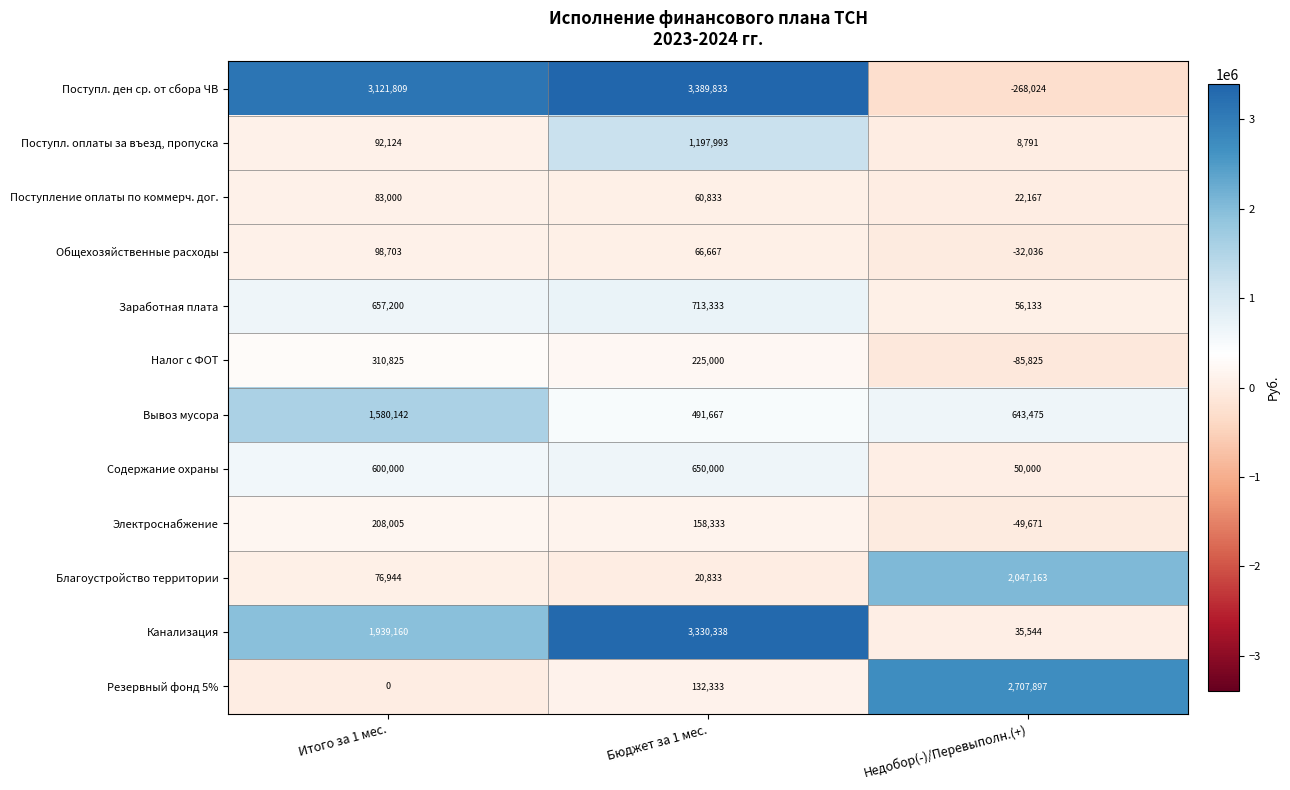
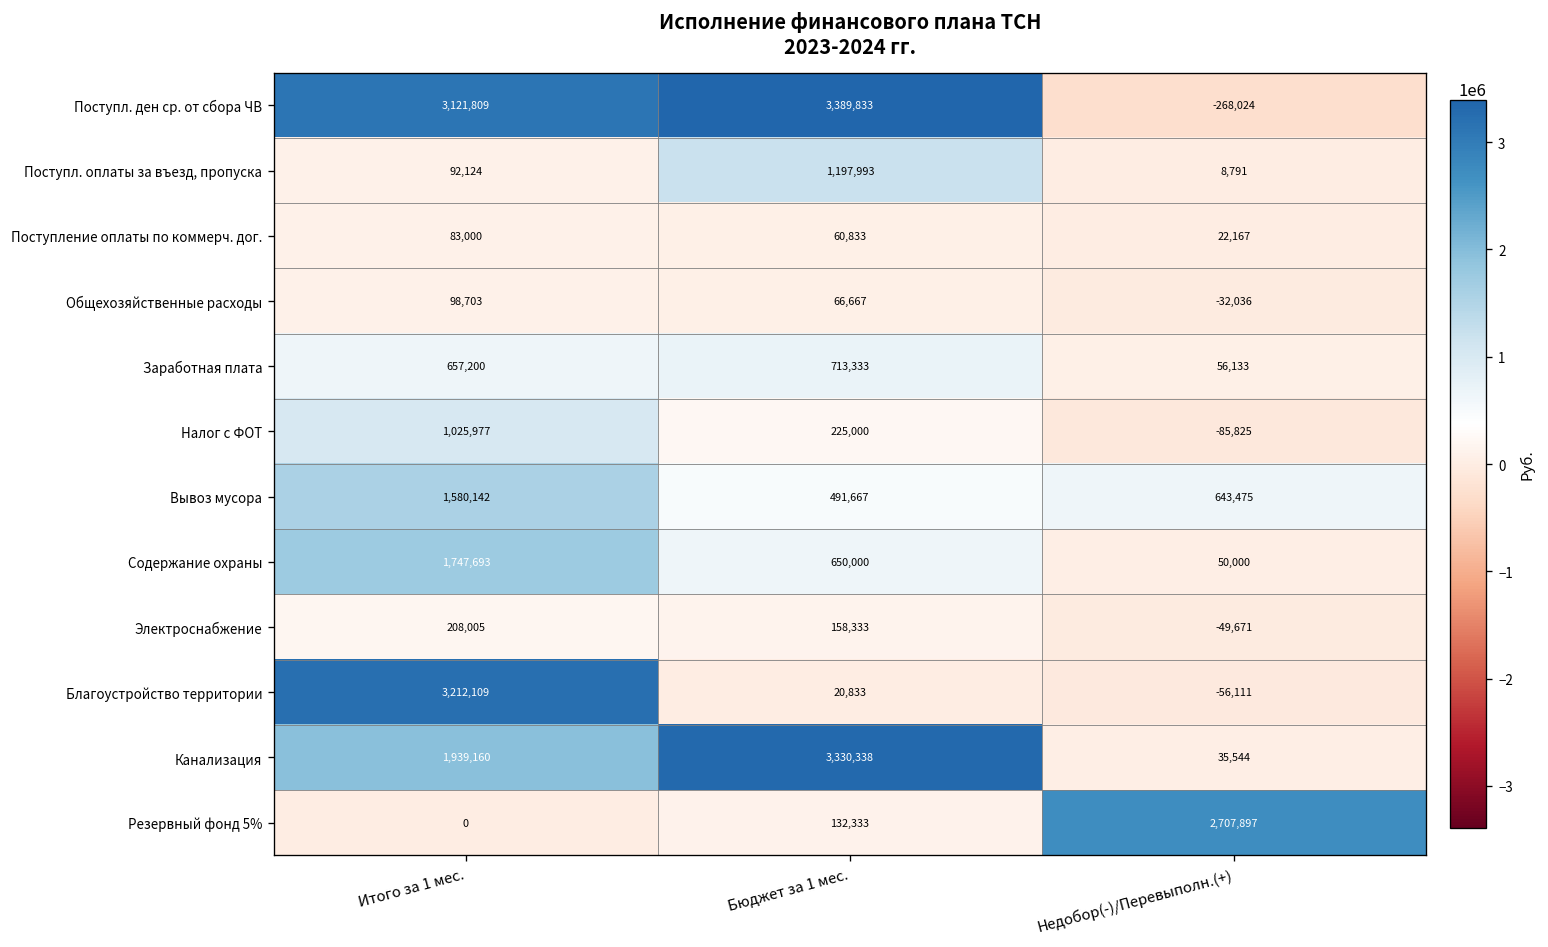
Налог с ФОТ, Итого за 1 мес.: 310,825 -> 1,025,977
Содержание охраны, Итого за 1 мес.: 600,000 -> 1,747,693
Благоустройство территории, Итого за 1 мес.: 76,944 -> 3,212,109
Благоустройство территории, Недобор(-)/Перевыполн.(+): 2,047,163 -> -56,111
